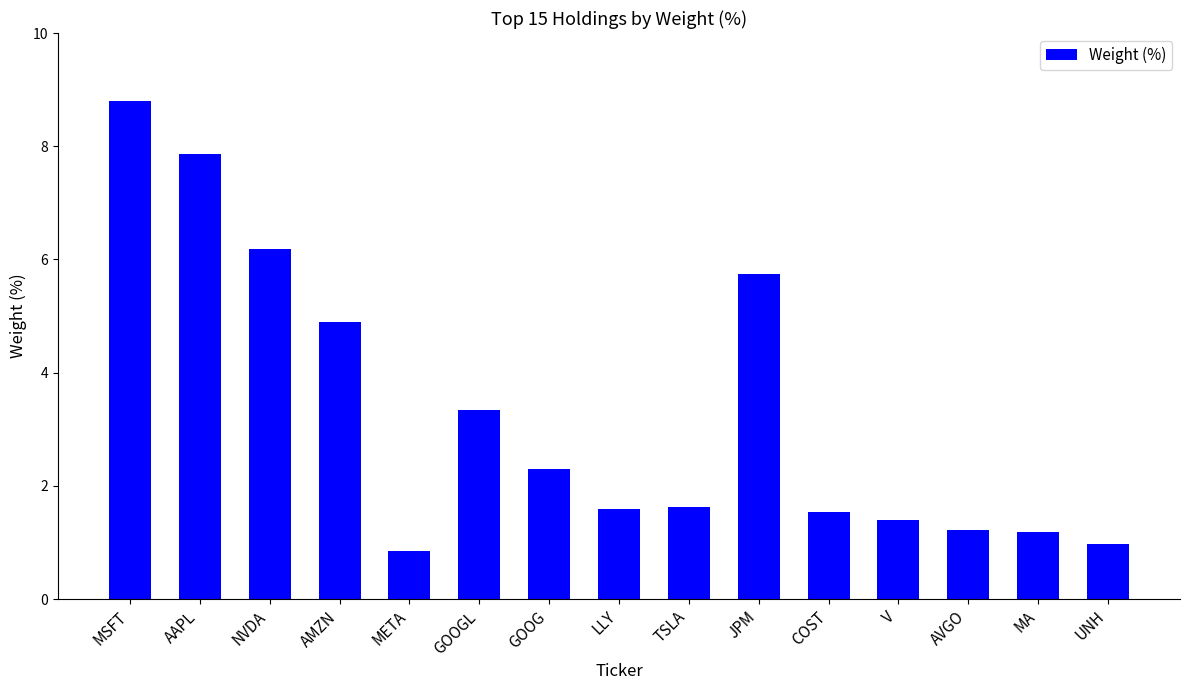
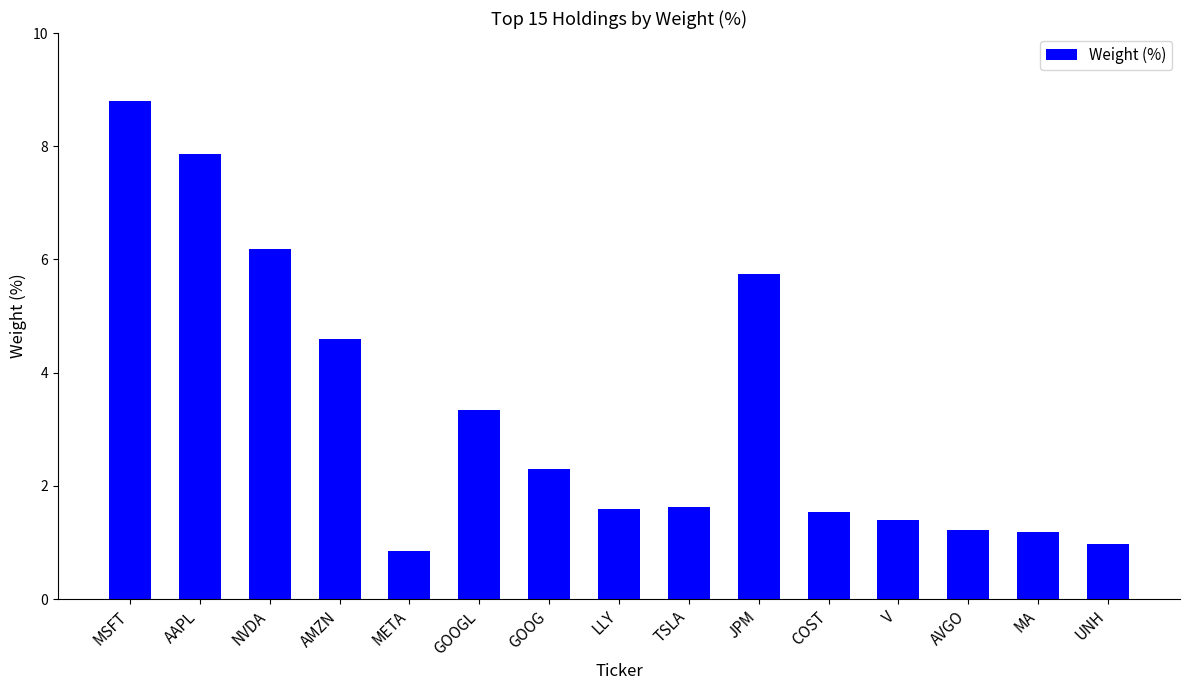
AMZN: 4.9 -> 4.6
